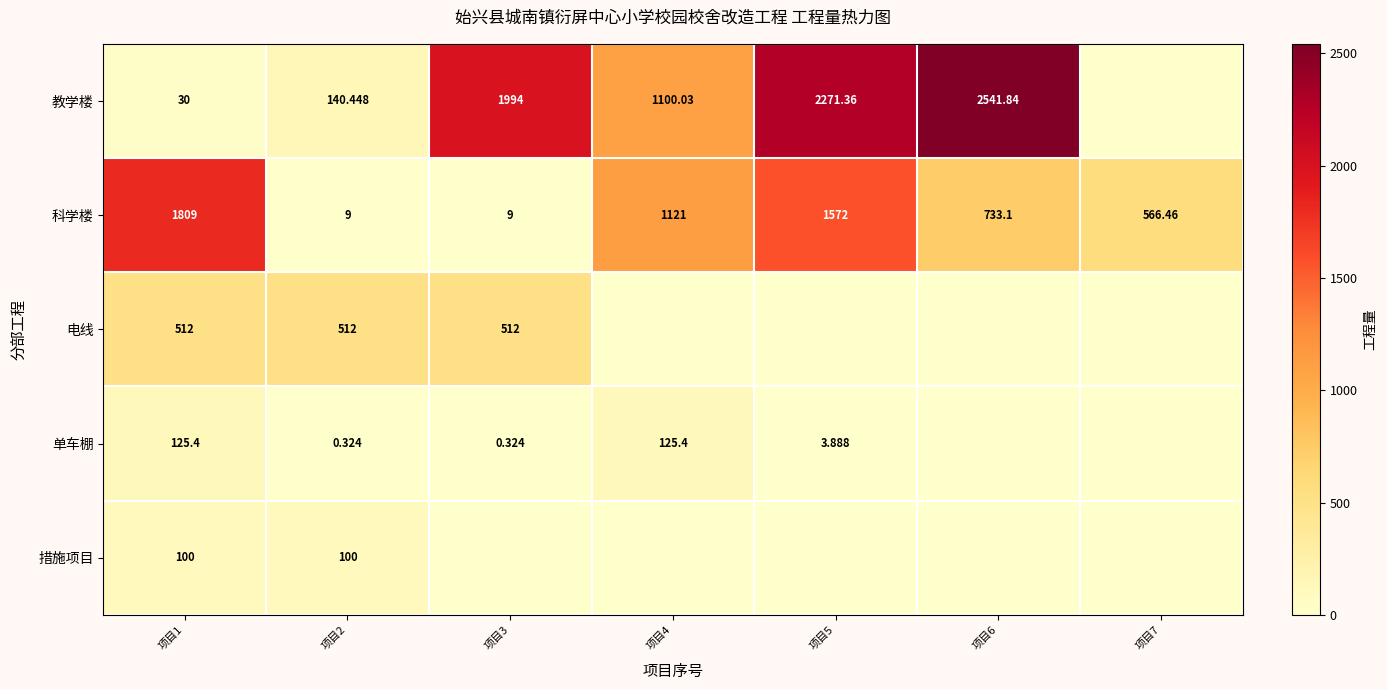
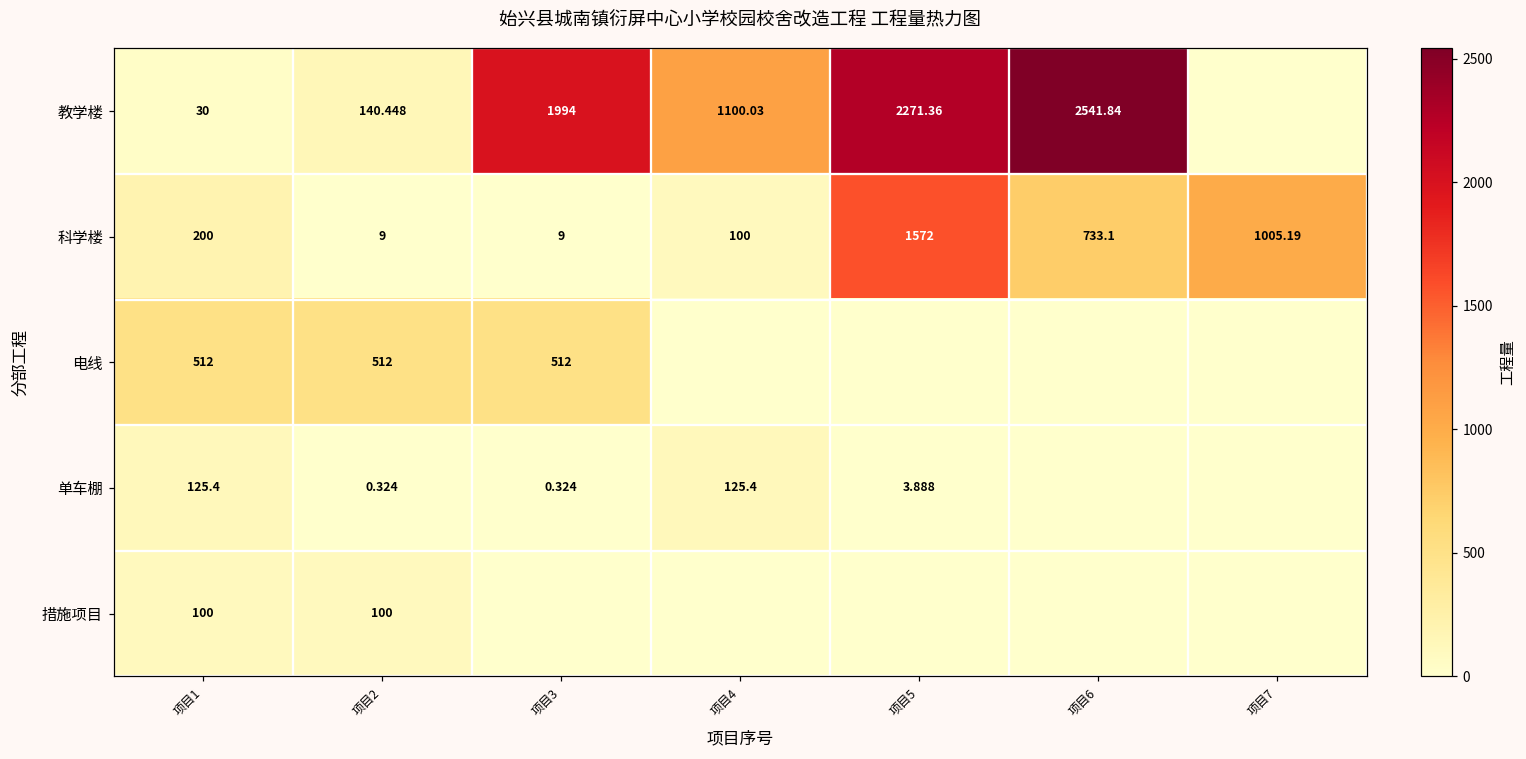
科学楼, 项目1: 1809 -> 200
科学楼, 项目4: 1121 -> 100
科学楼, 项目7: 566.46 -> 1005.19
